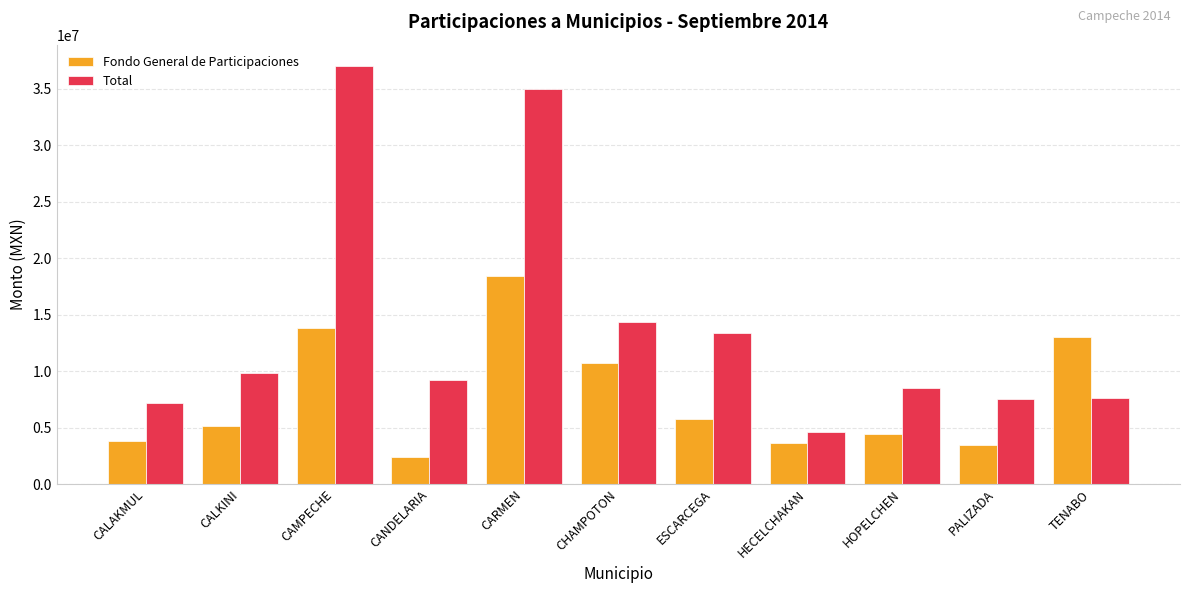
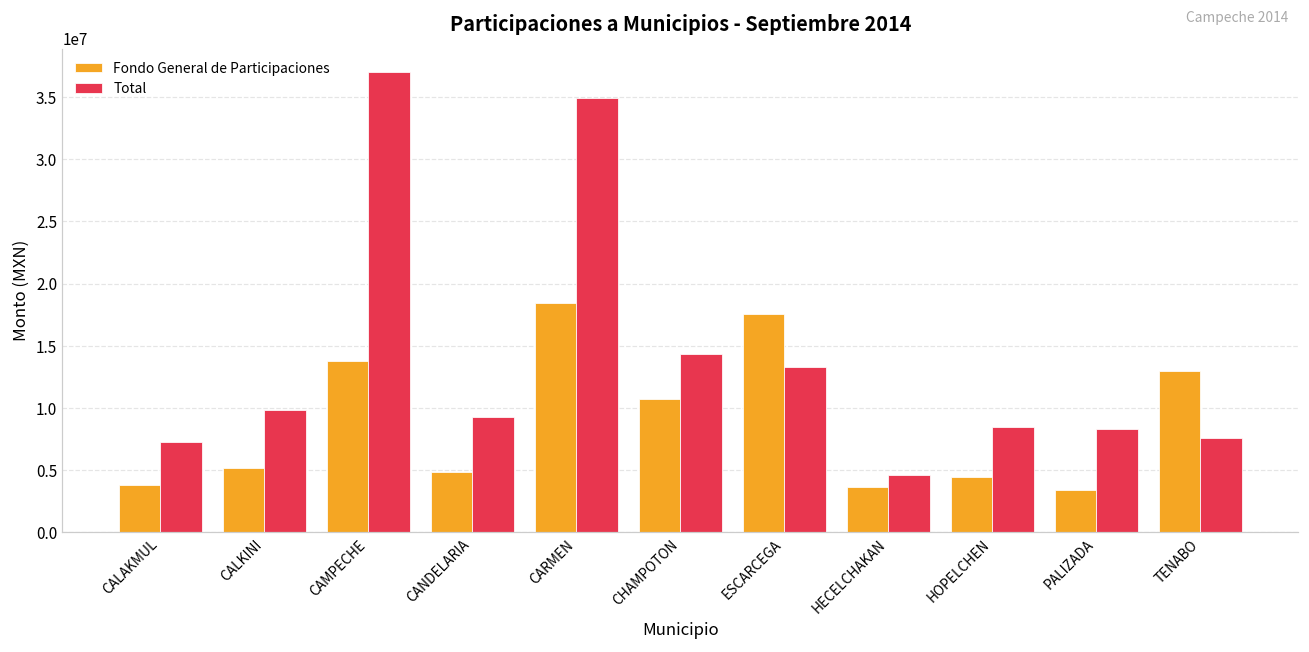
Fondo General de Participaciones, CANDELARIA: 2400000 -> 4900000
Fondo General de Participaciones, ESCARCEGA: 5700000 -> 17600000
Total, PALIZADA: 7500000 -> 8300000
